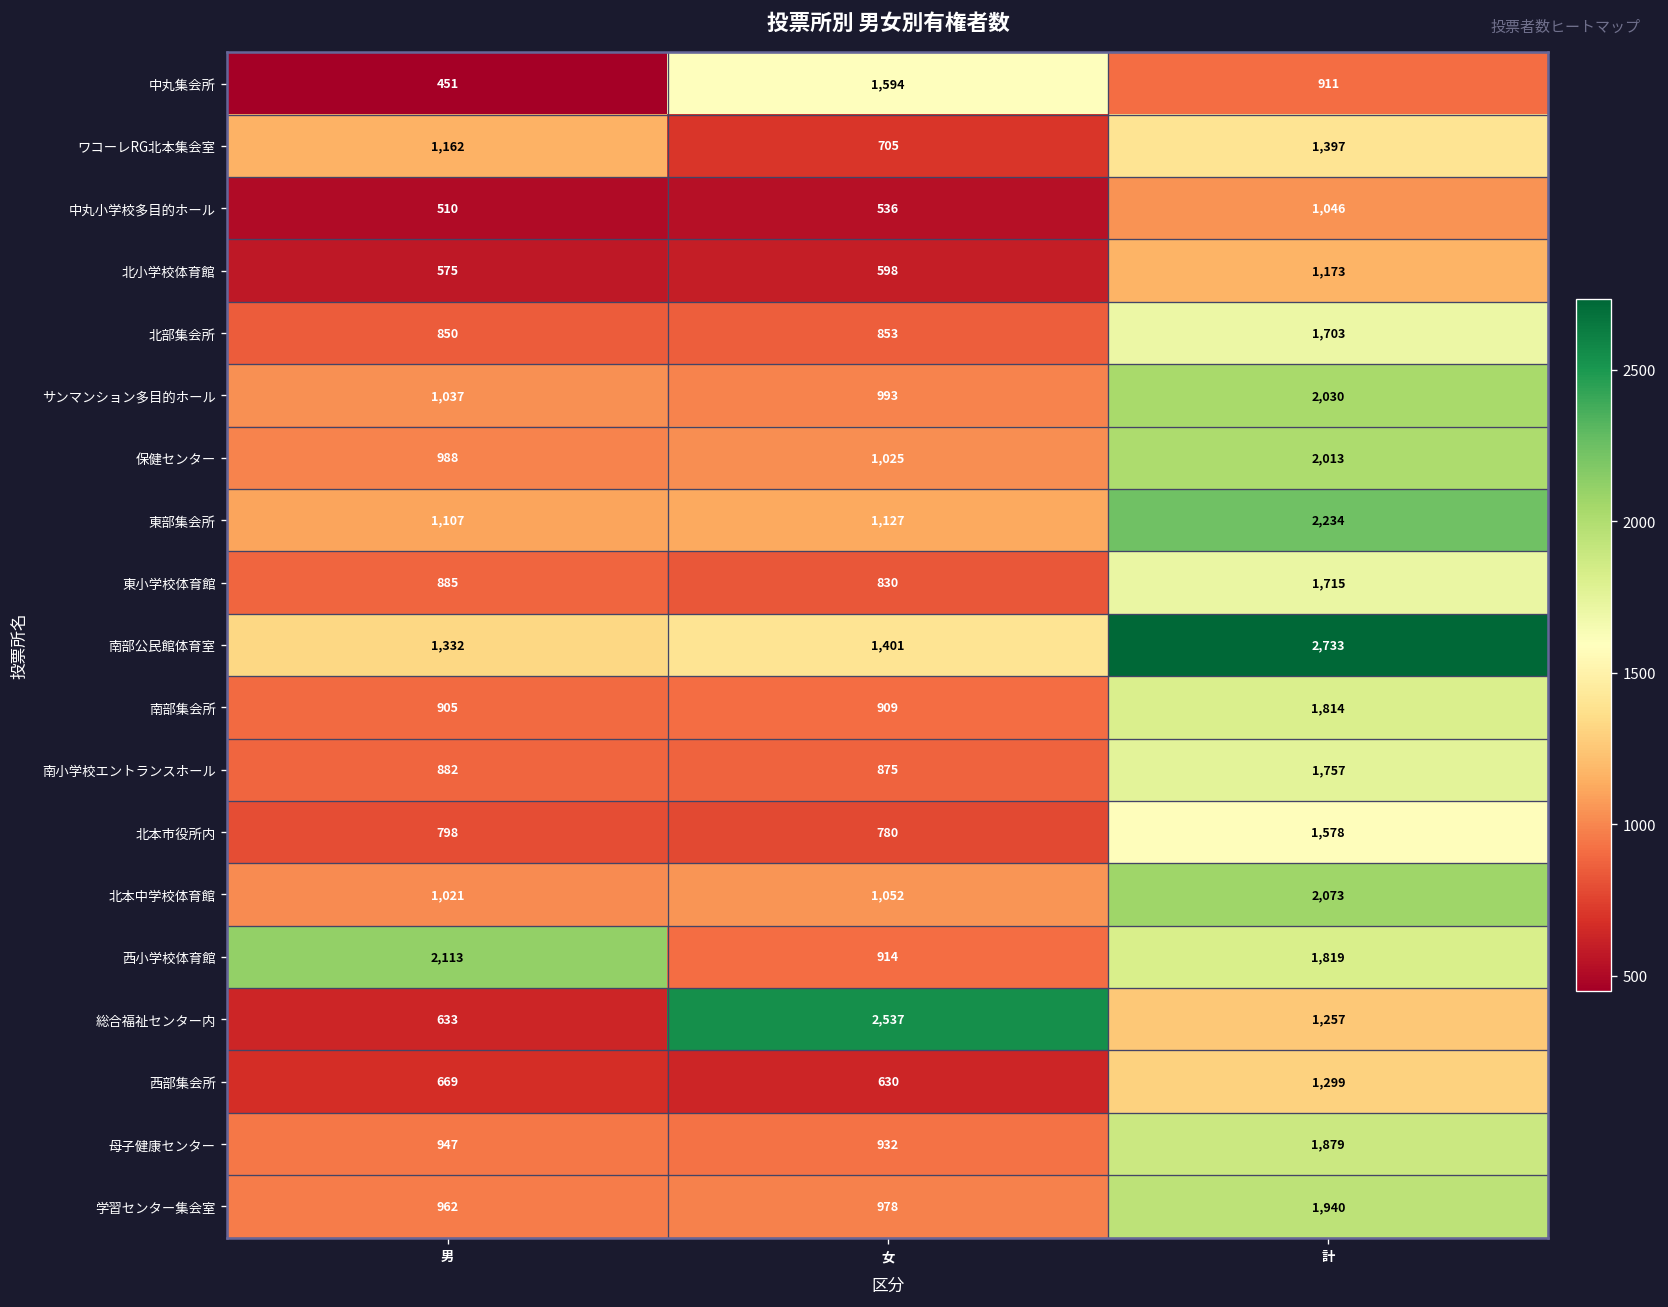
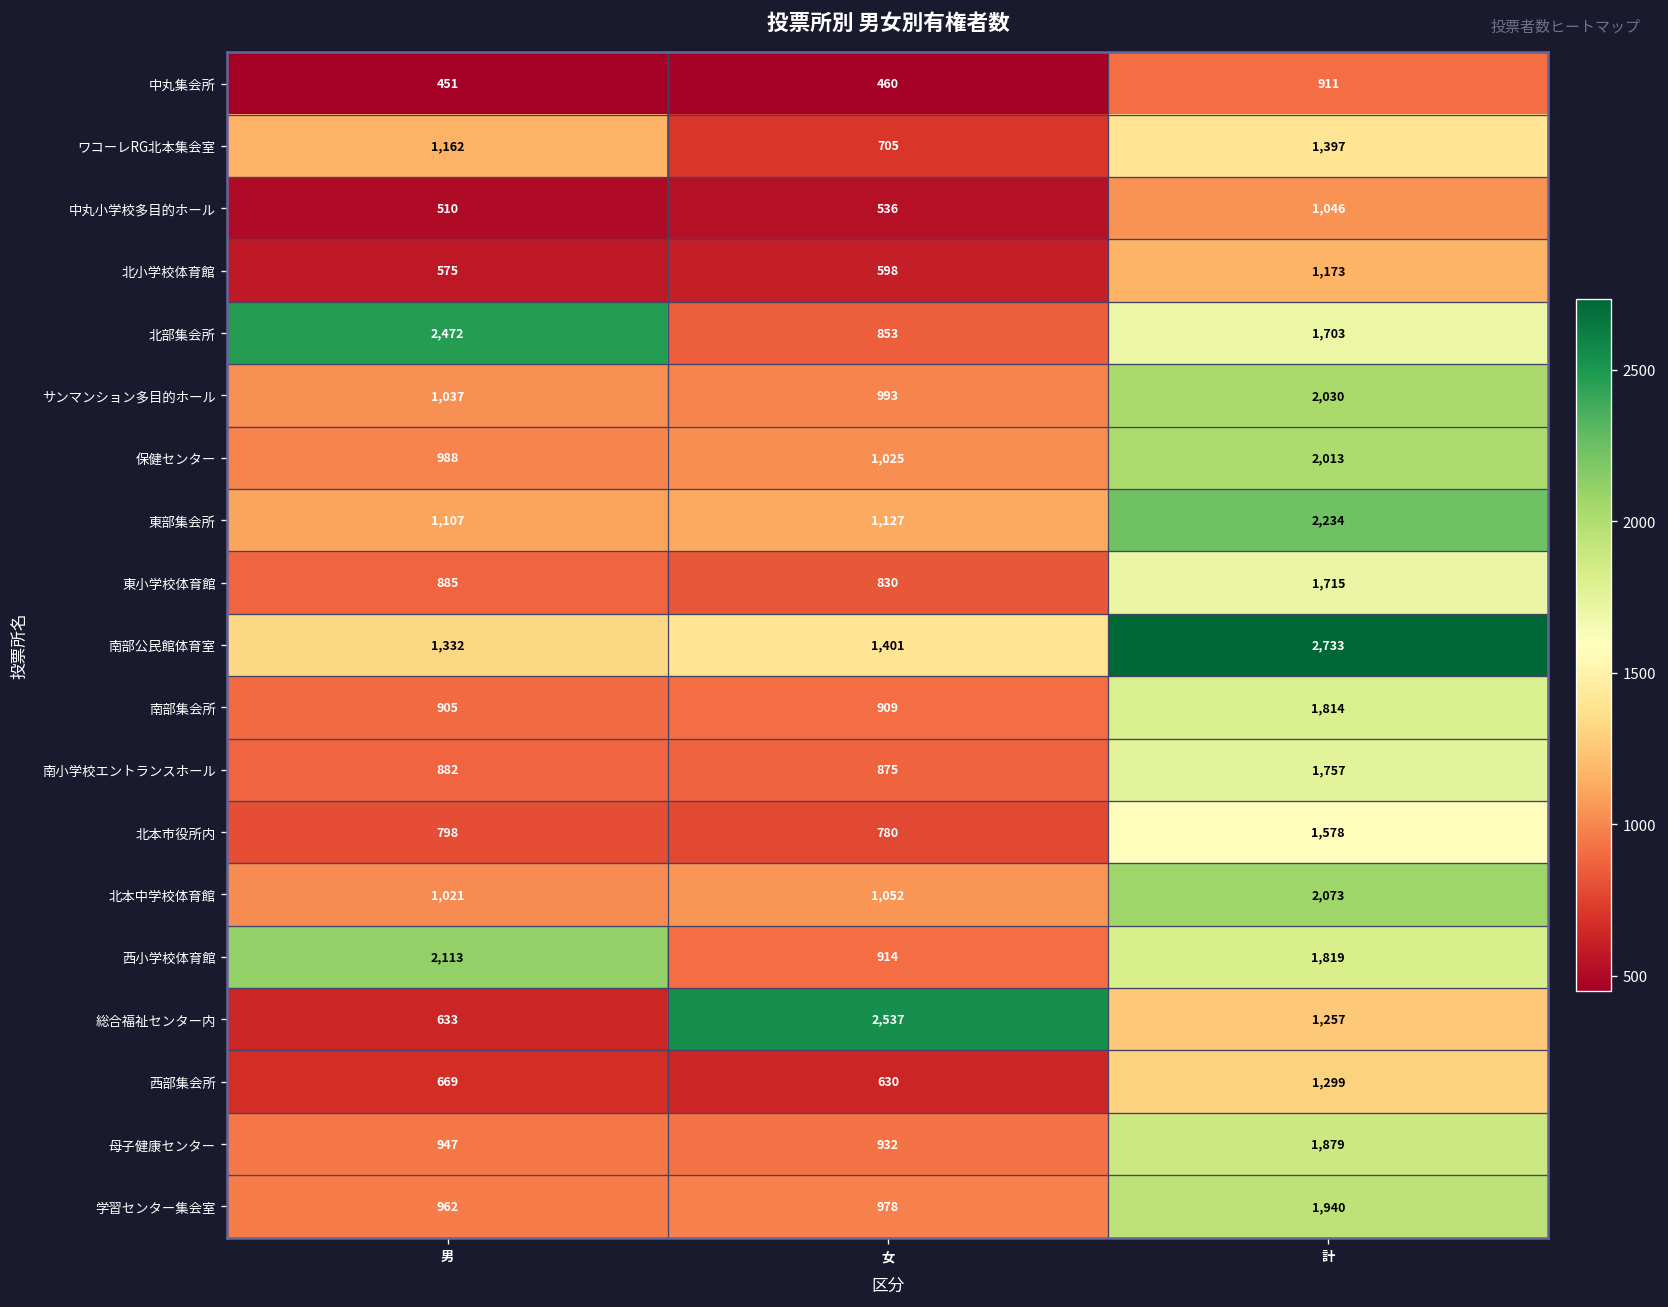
中丸集会所, 女: 1,594 -> 460
北部集会所, 男: 850 -> 2,472
